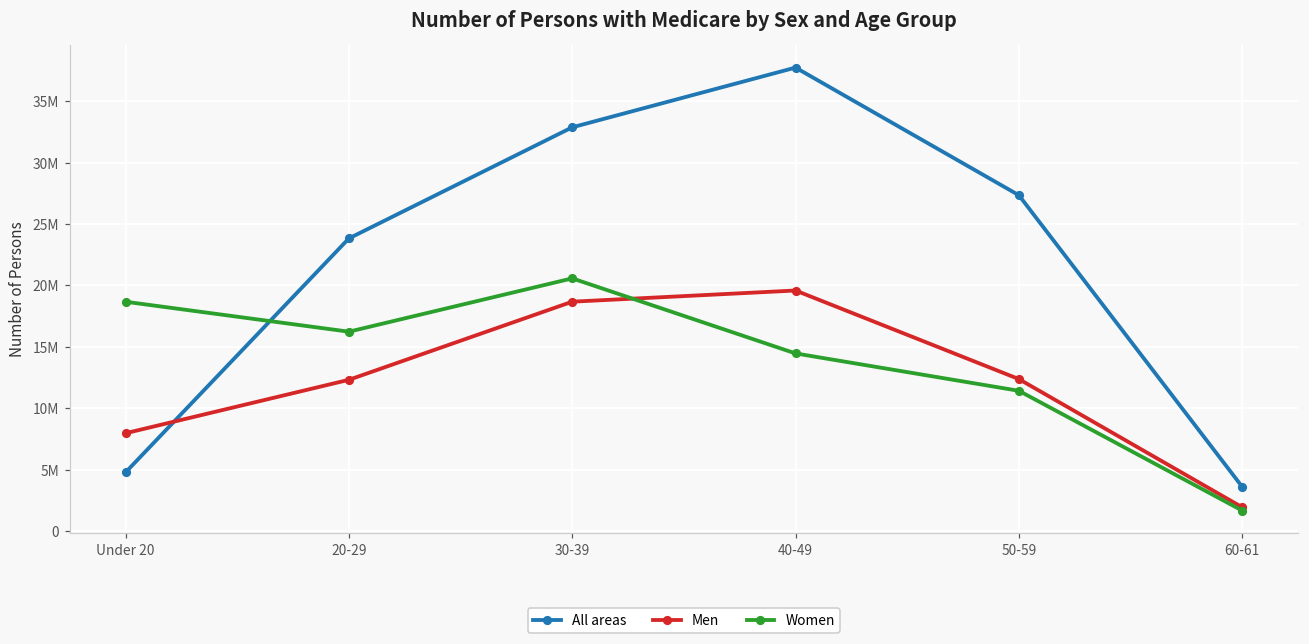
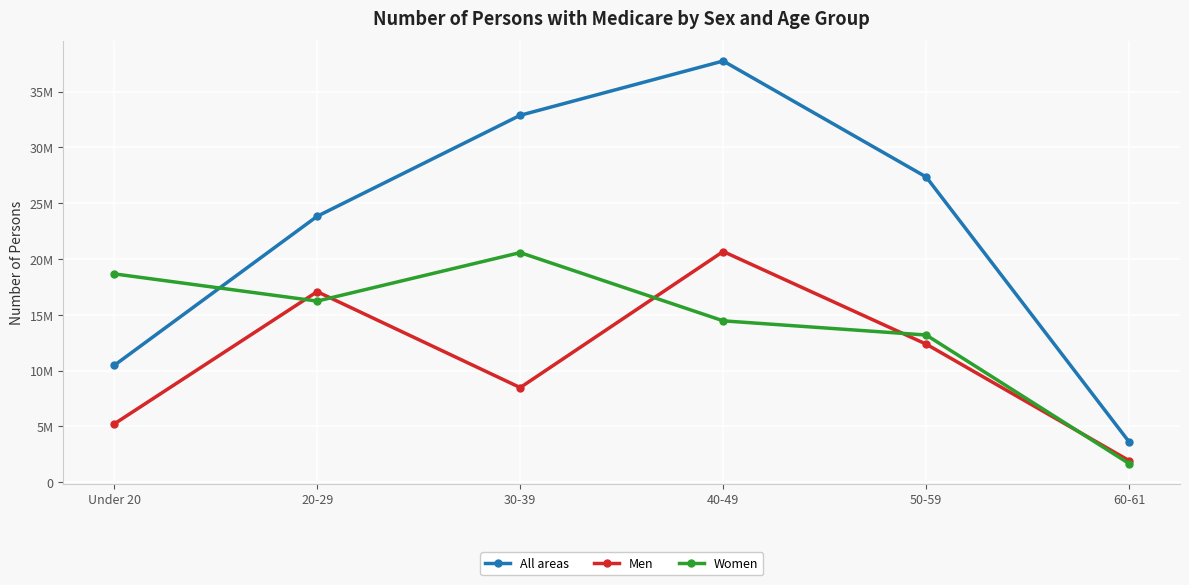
All areas, Under 20: 4800000 -> 10500000
Men, Under 20: 8000000 -> 5200000
Men, 20-29: 12300000 -> 17100000
Men, 30-39: 18700000 -> 8500000
Men, 40-49: 19600000 -> 20700000
Women, 50-59: 11400000 -> 13200000
